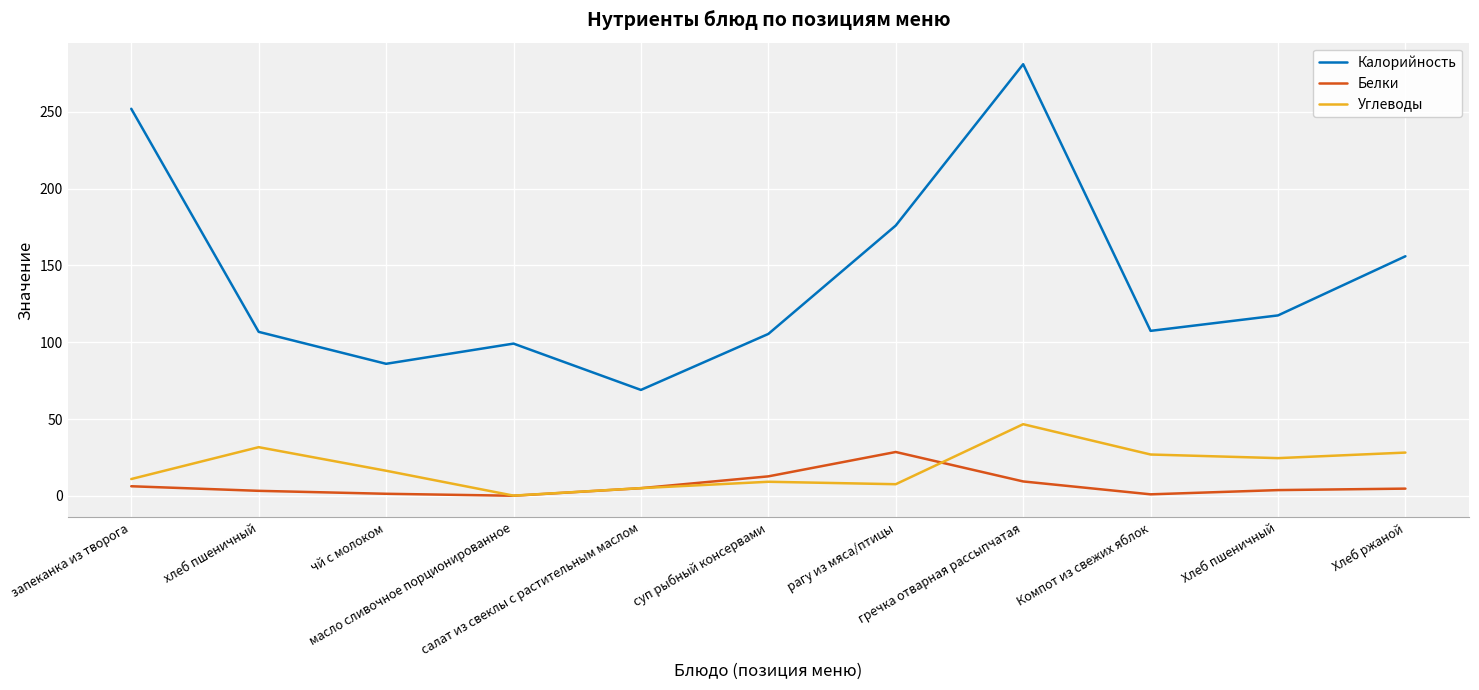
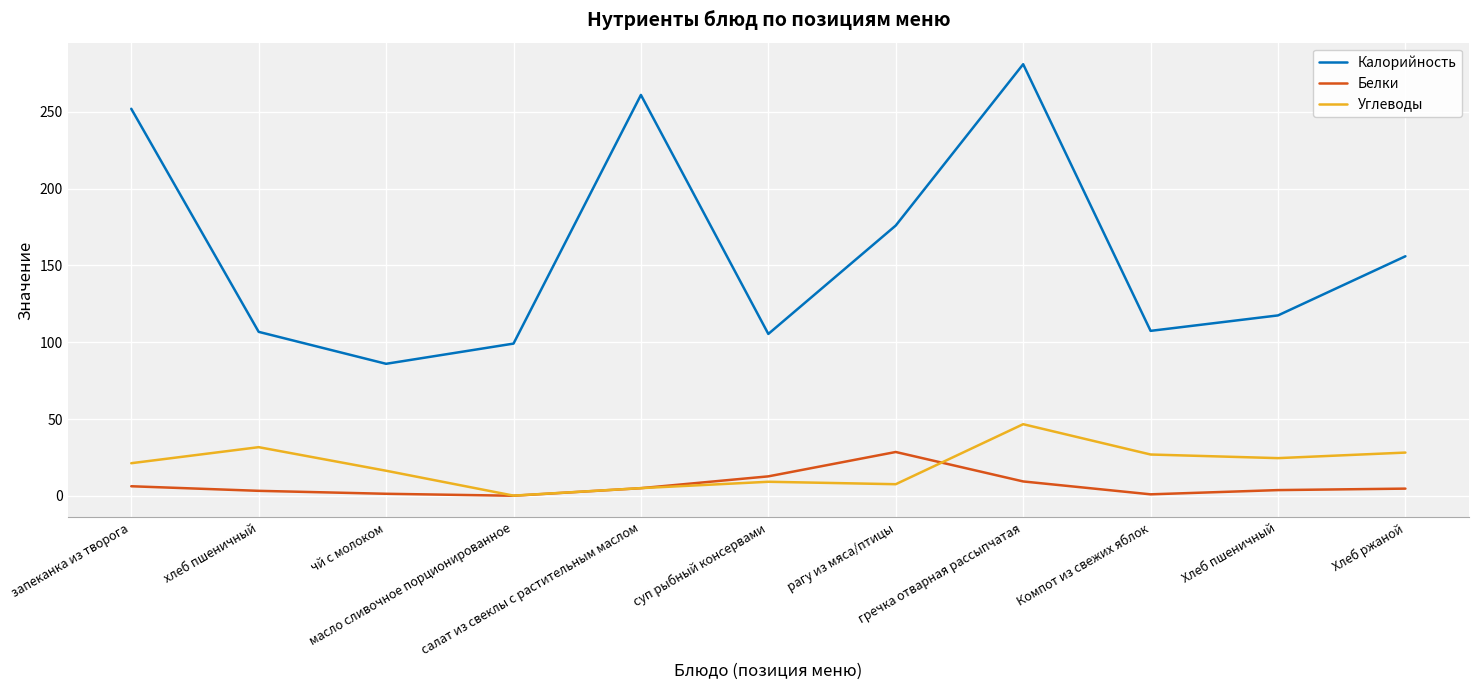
Углеводы, запеканка из творога: 11 -> 21
Калорийность, салат из свеклы с растительным маслом: 69 -> 261
